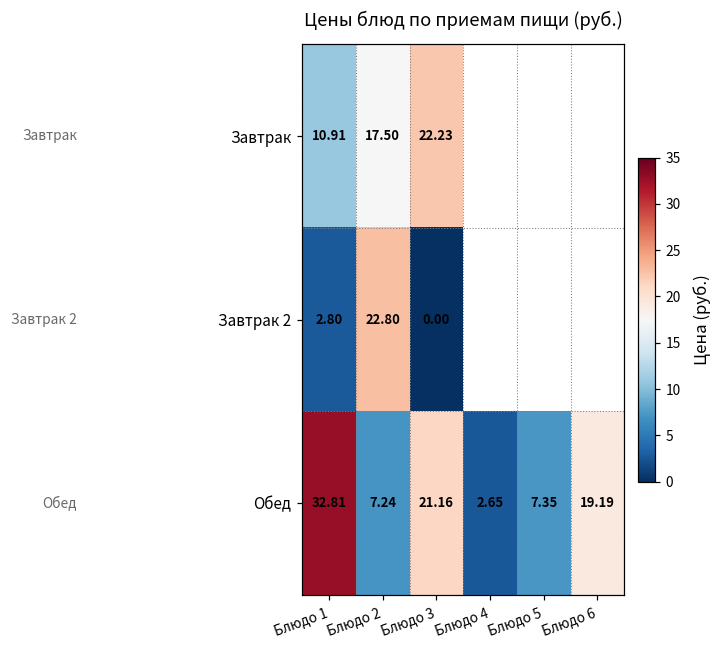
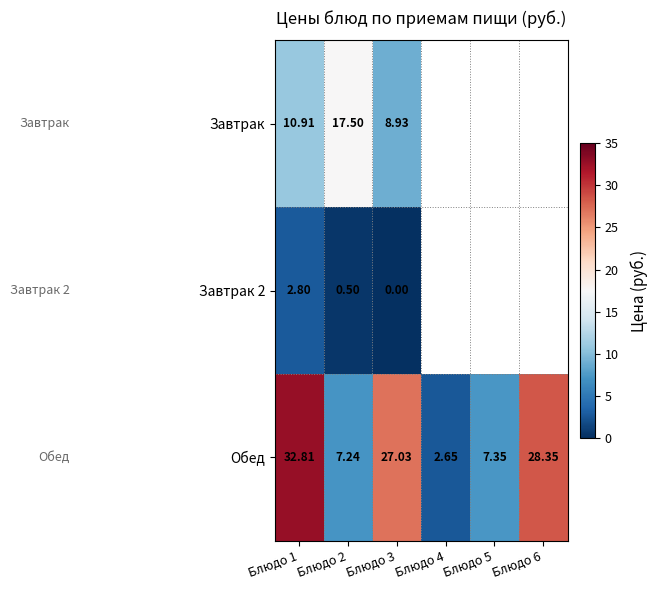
Завтрак, Блюдо 3: 22.23 -> 8.93
Завтрак 2, Блюдо 2: 22.80 -> 0.50
Обед, Блюдо 3: 21.16 -> 27.03
Обед, Блюдо 6: 19.19 -> 28.35
